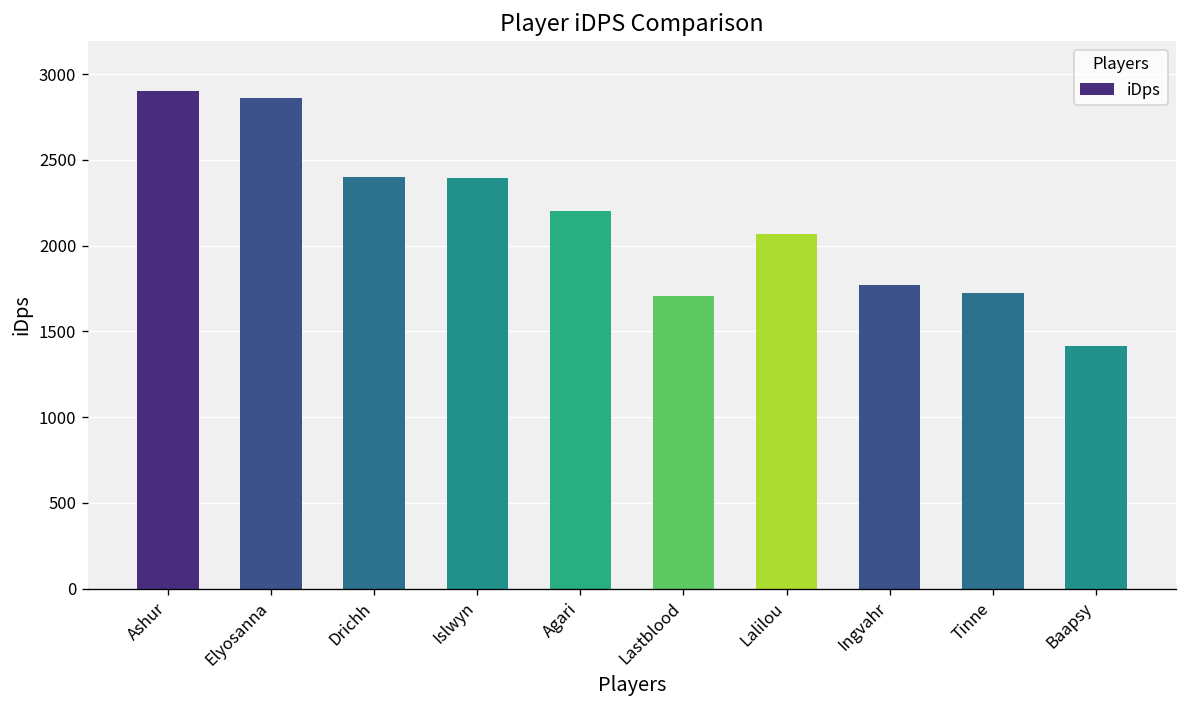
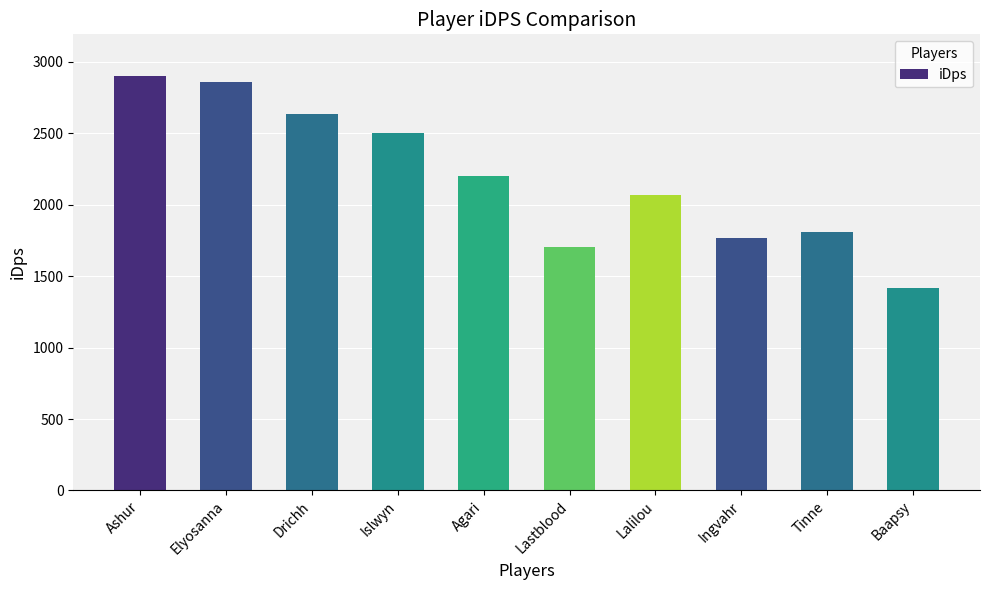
Drichh: 2400 -> 2640
Islwyn: 2390 -> 2500
Tinne: 1720 -> 1810
